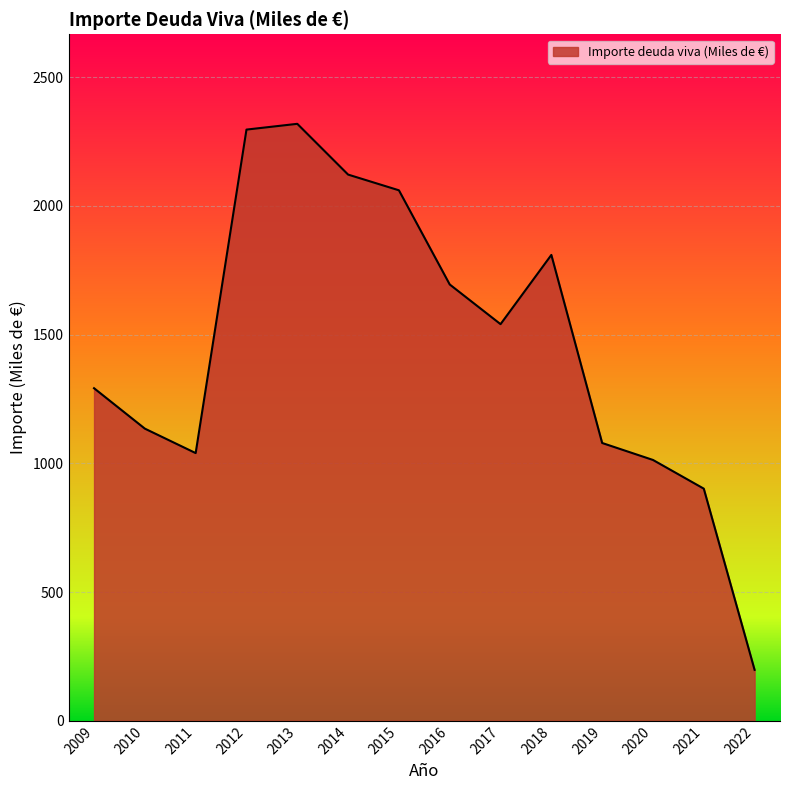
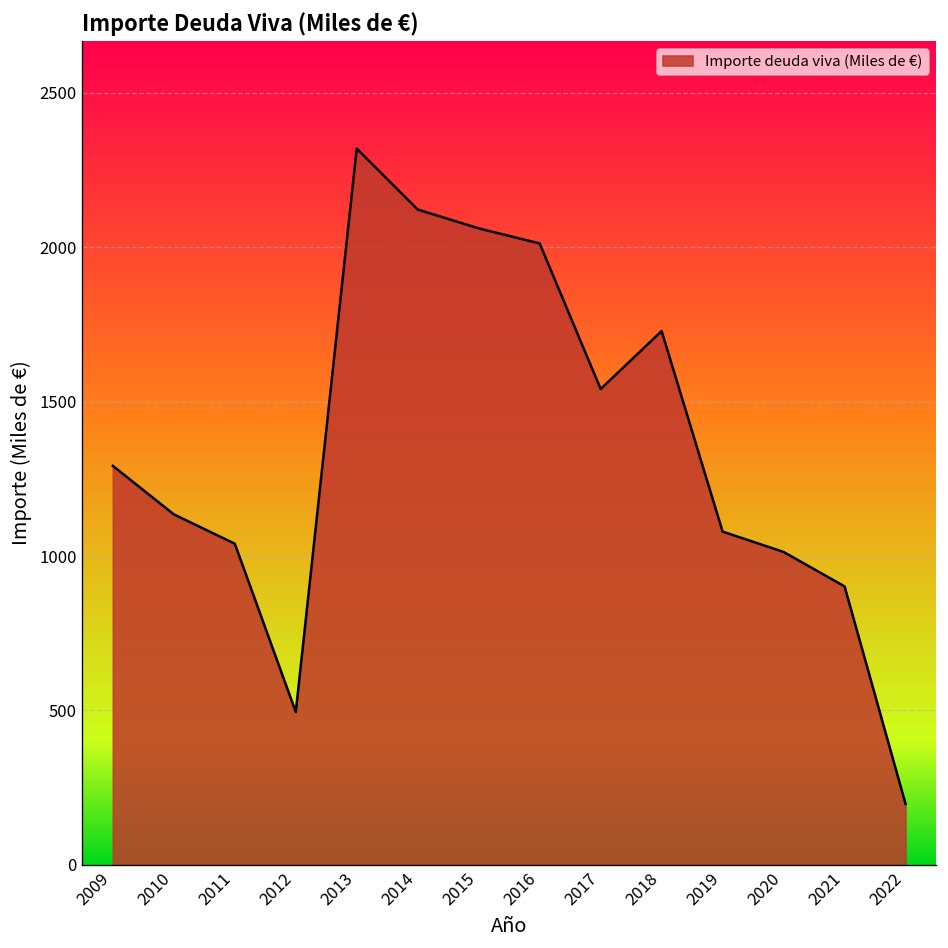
2012: 2300 -> 500
2016: 1700 -> 2010
2018: 1810 -> 1730
